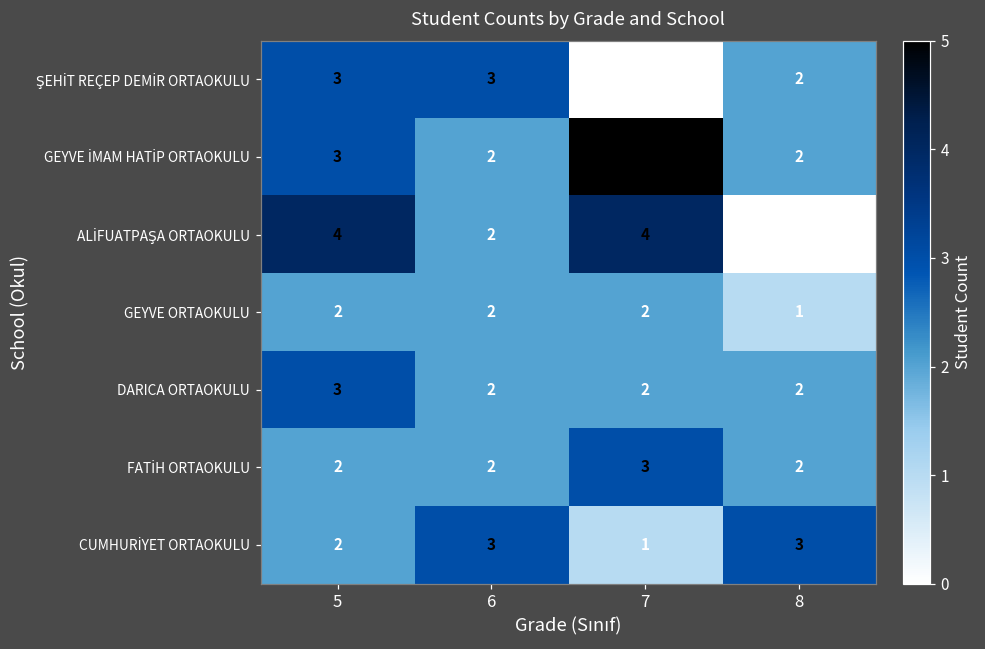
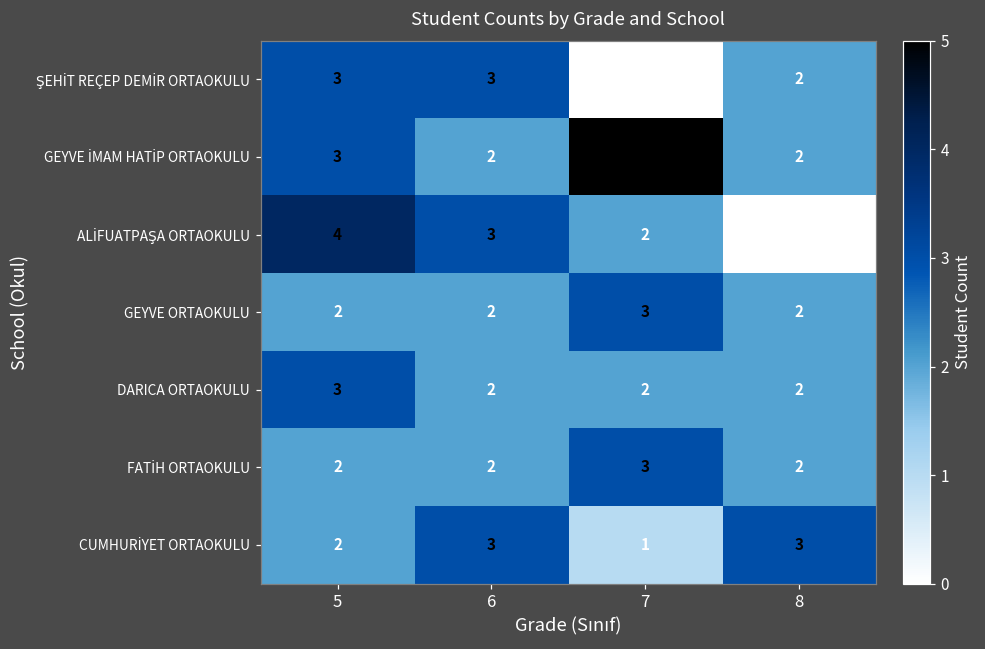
ALİFUATPAŞA ORTAOKULU, 6: 2 -> 3
ALİFUATPAŞA ORTAOKULU, 7: 4 -> 2
GEYVE ORTAOKULU, 7: 2 -> 3
GEYVE ORTAOKULU, 8: 1 -> 2
